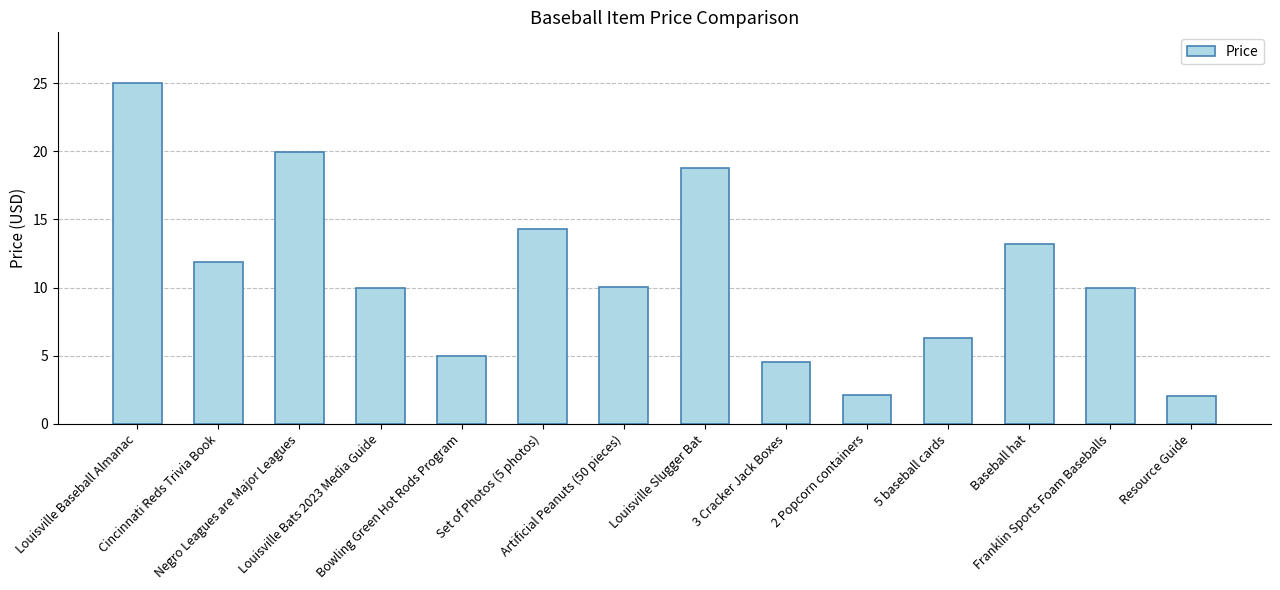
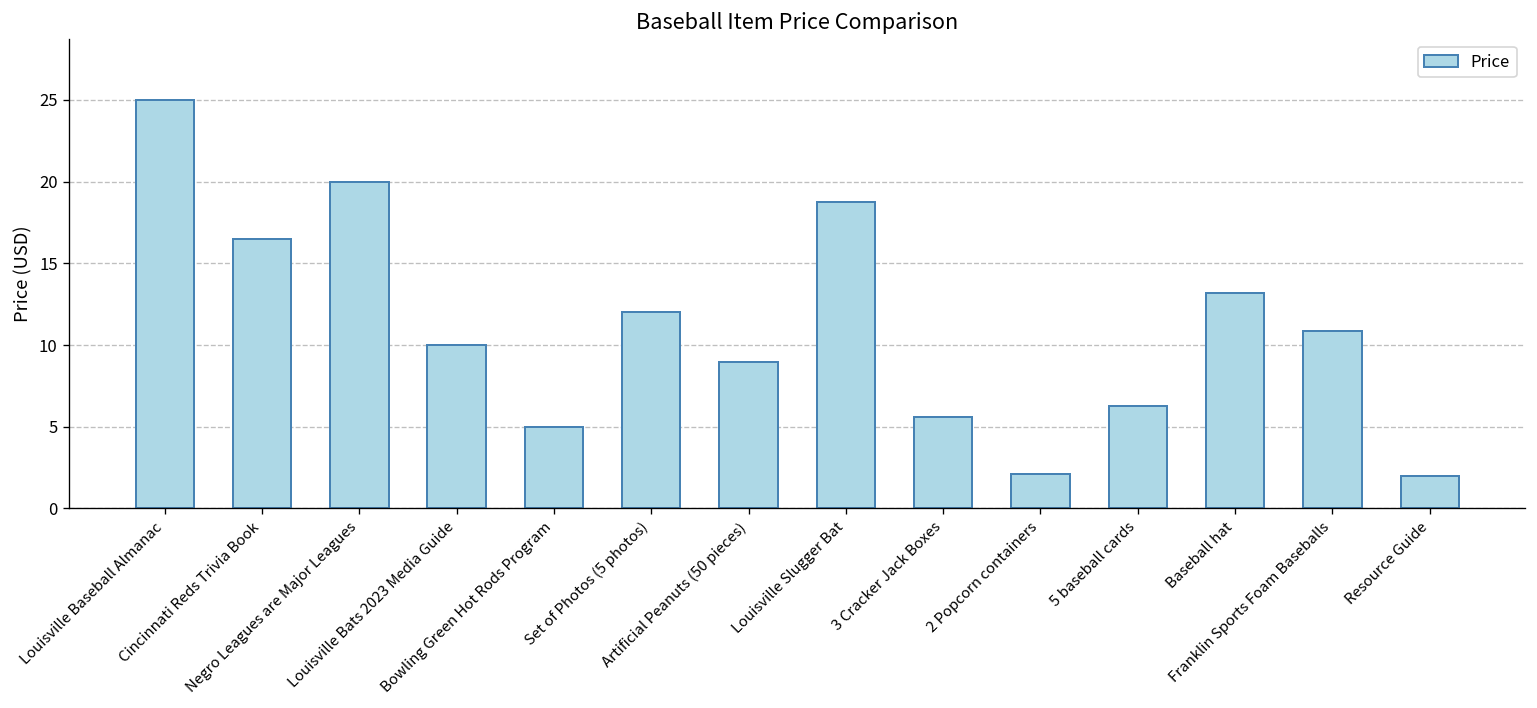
Cincinnati Reds Trivia Book: 11.9 -> 16.5
Set of Photos (5 photos): 14.3 -> 12.0
Artificial Peanuts (50 pieces): 10.0 -> 9.0
3 Cracker Jack Boxes: 4.5 -> 5.6
Franklin Sports Foam Baseballs: 10.0 -> 10.9
